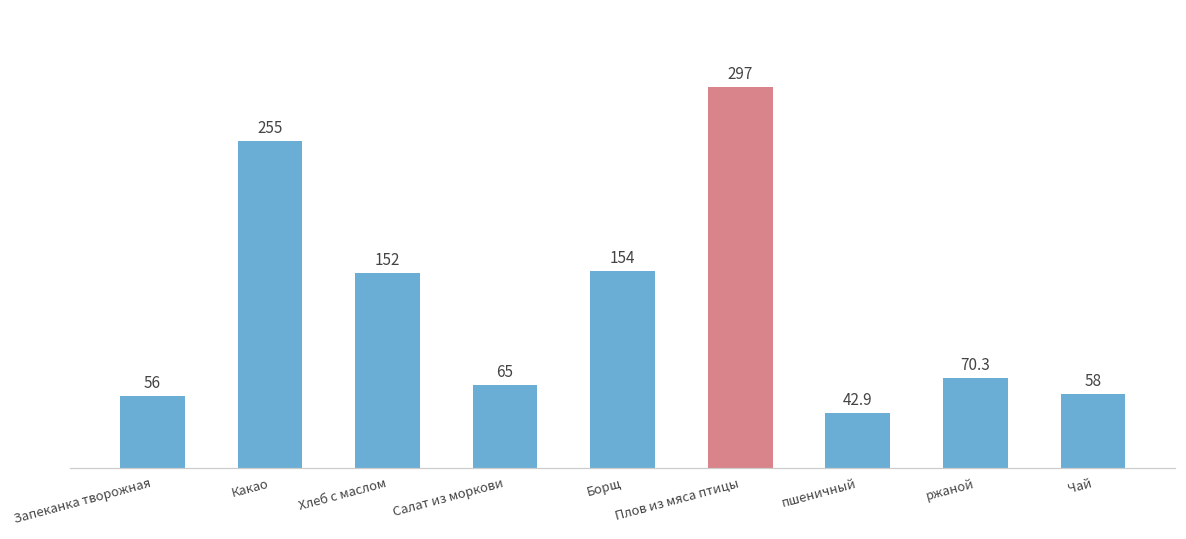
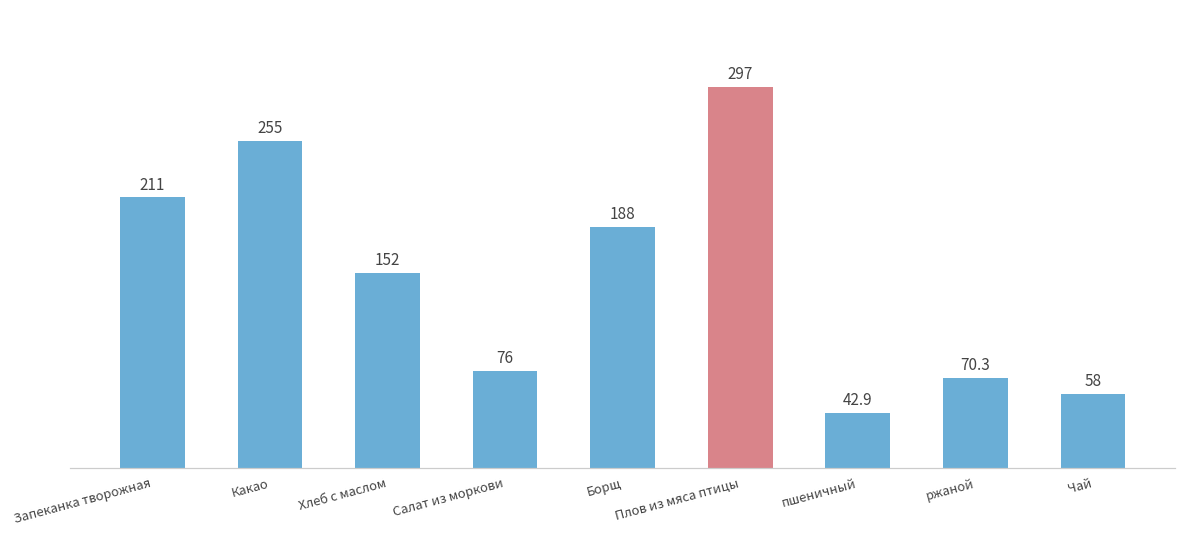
Запеканка творожная: 56 -> 211
Салат из моркови: 65 -> 76
Борщ: 154 -> 188
